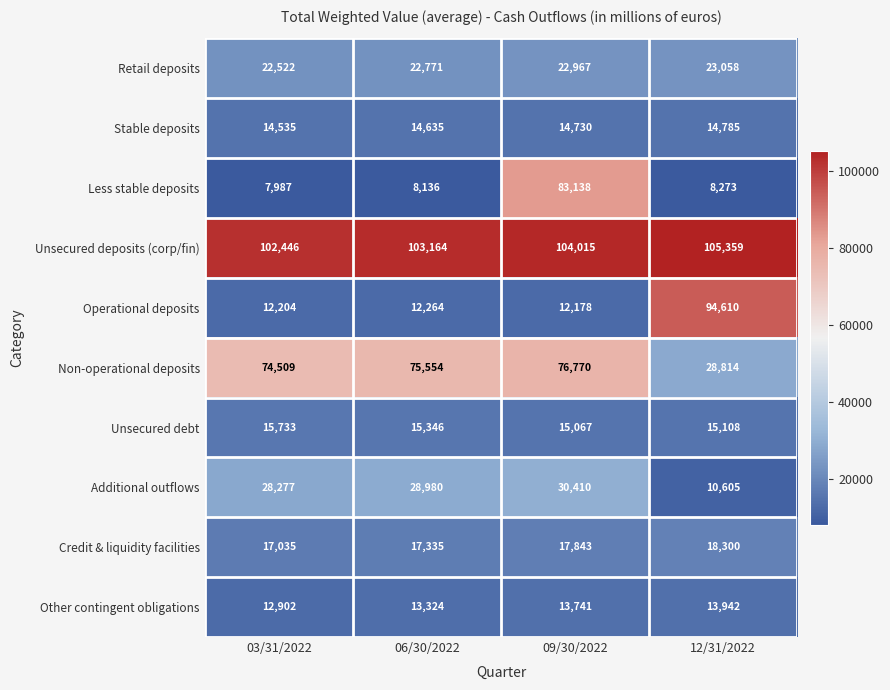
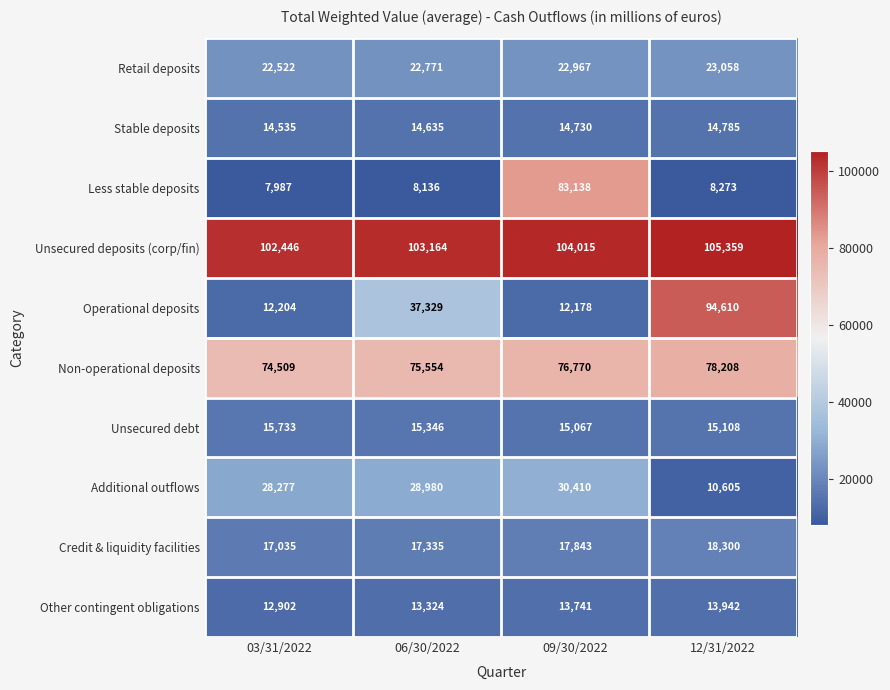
Operational deposits, 06/30/2022: 12,264 -> 37,329
Non-operational deposits, 12/31/2022: 28,814 -> 78,208
